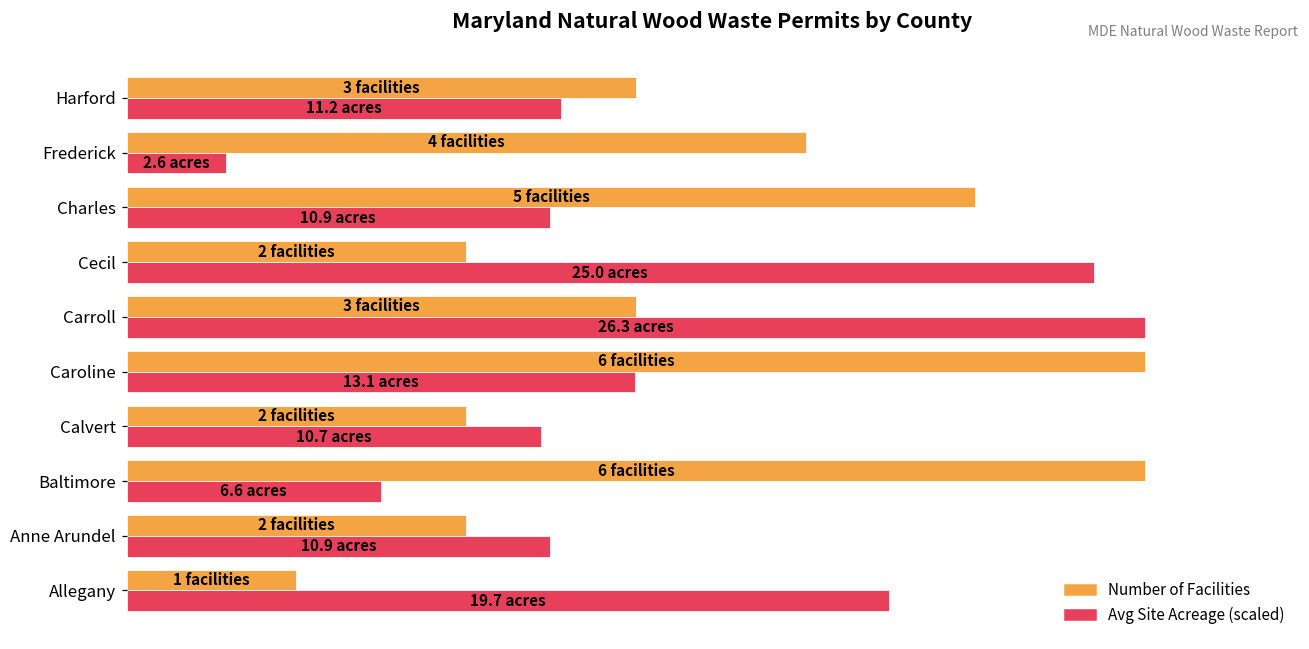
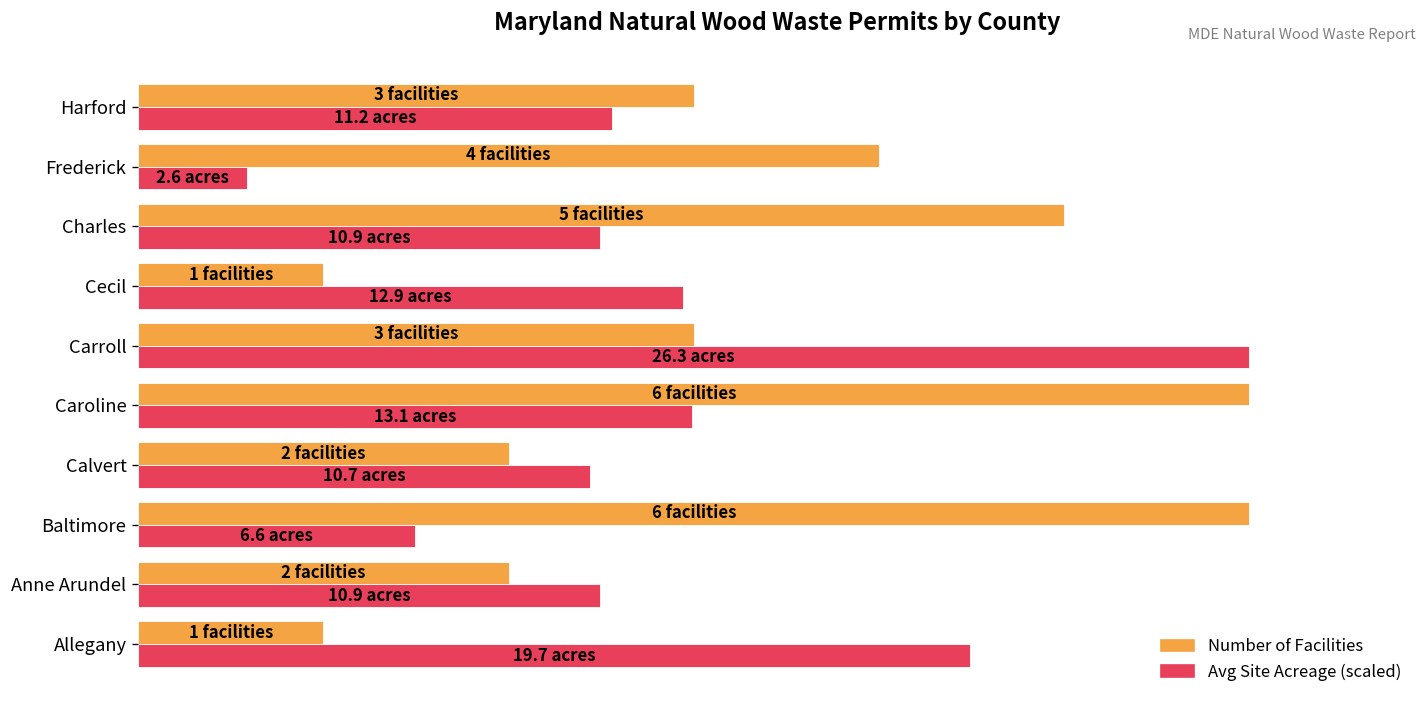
Number of Facilities, Cecil: 2 -> 1
Avg Site Acreage (scaled), Cecil: 25.0 -> 12.9
